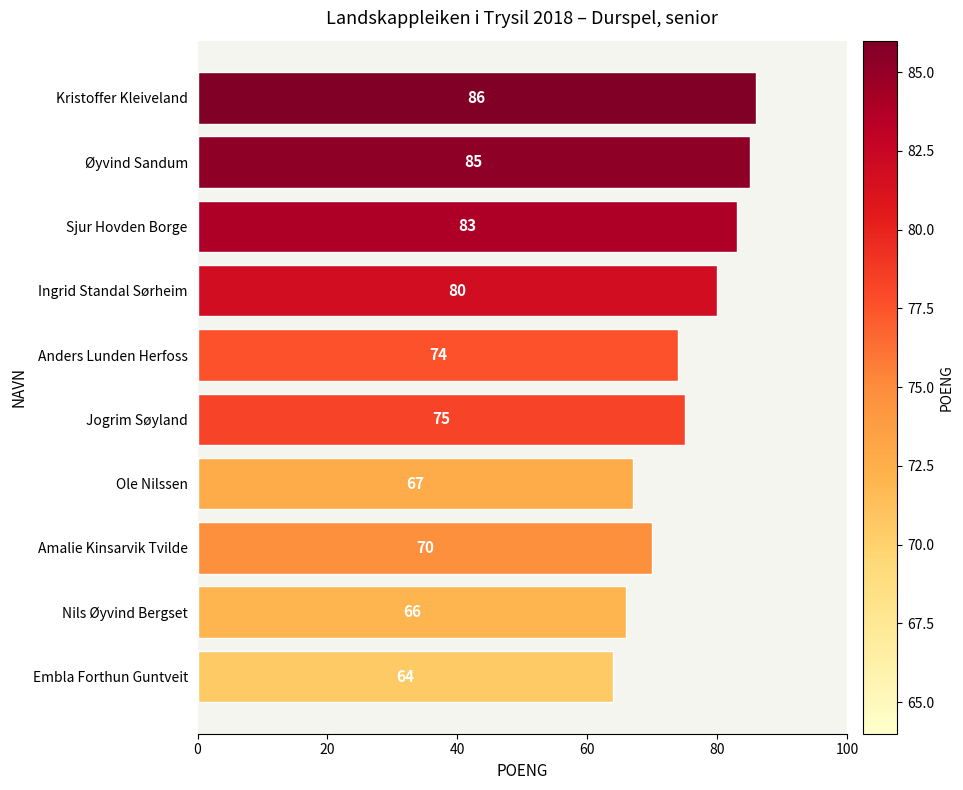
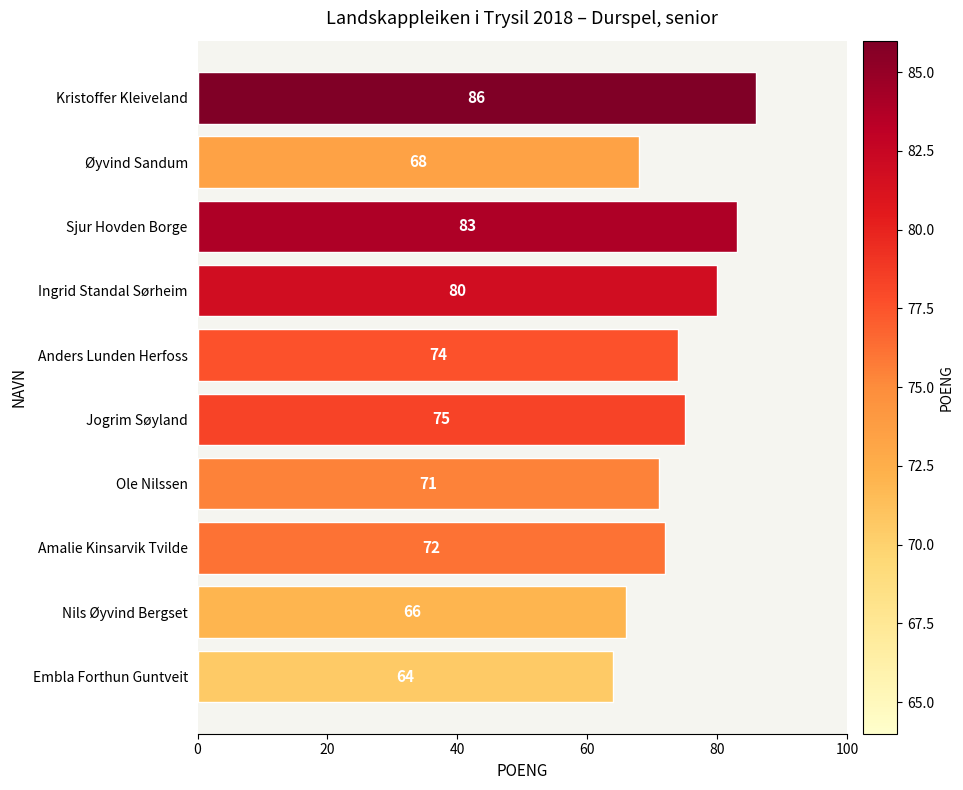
Øyvind Sandum: 85 -> 68
Ole Nilssen: 67 -> 71
Amalie Kinsarvik Tvilde: 70 -> 72
